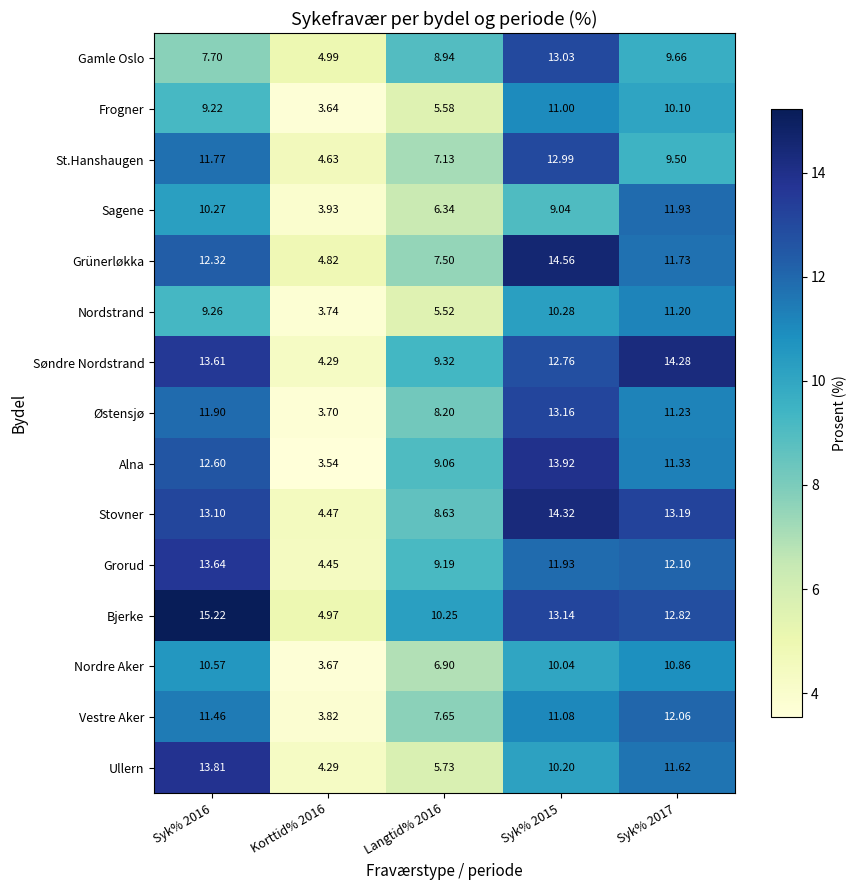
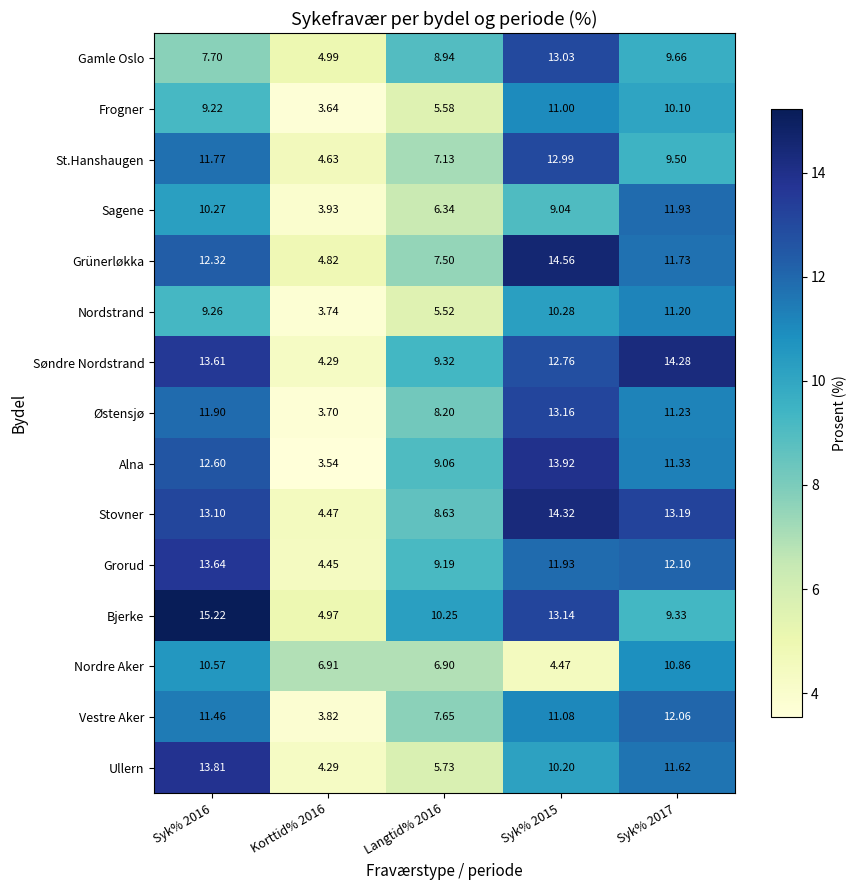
Bjerke, Syk% 2017: 12.82 -> 9.33
Nordre Aker, Korttid% 2016: 3.67 -> 6.91
Nordre Aker, Syk% 2015: 10.04 -> 4.47
